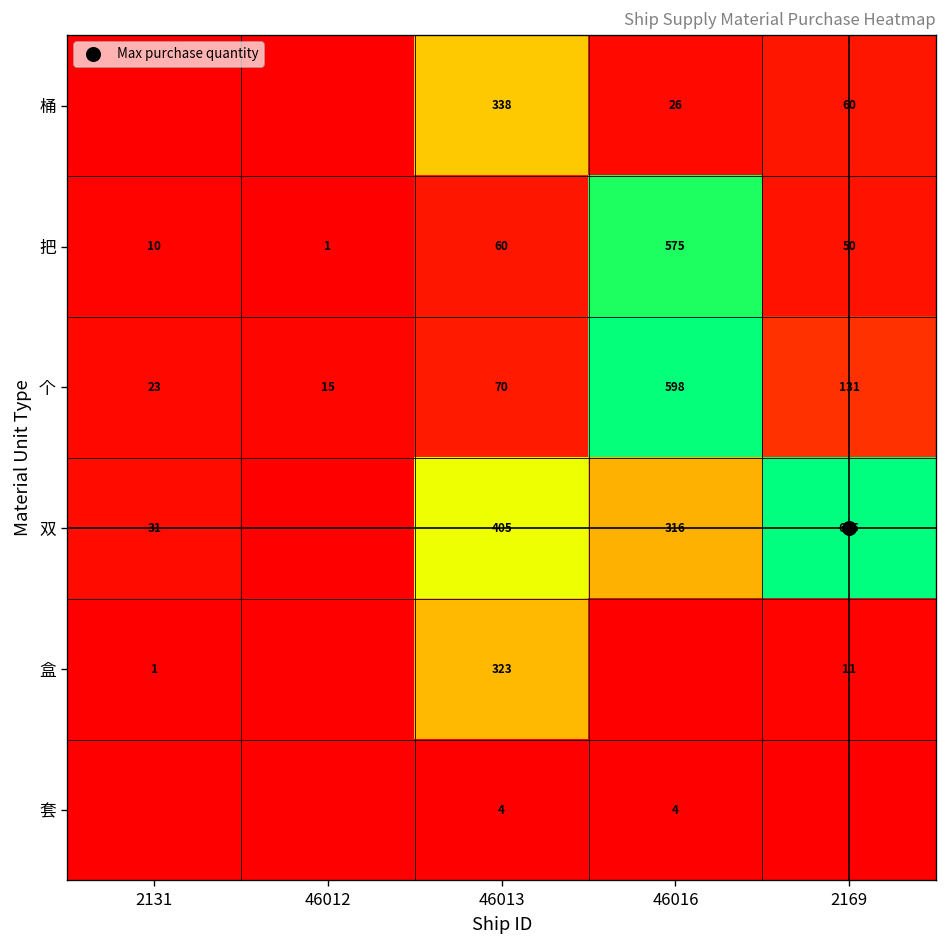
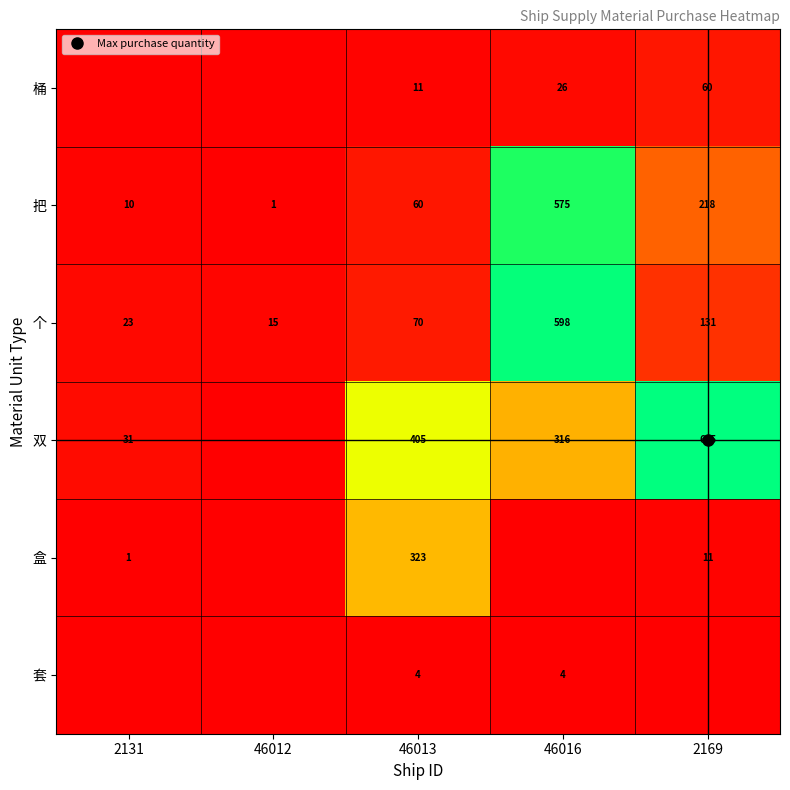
桶, 46013: 338 -> 11
把, 2169: 50 -> 218
